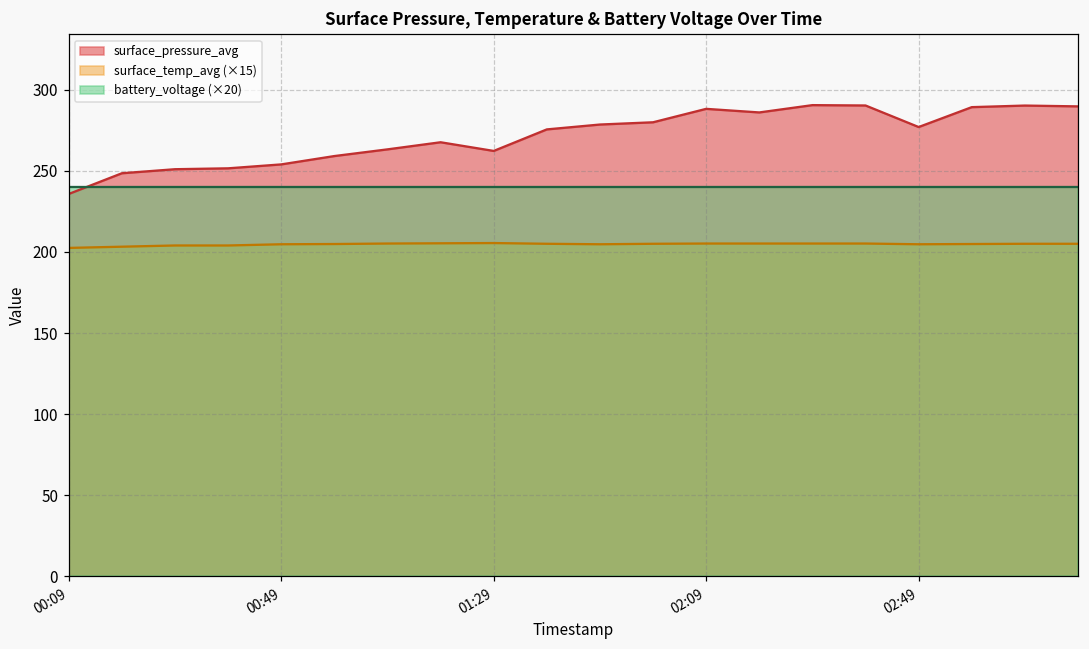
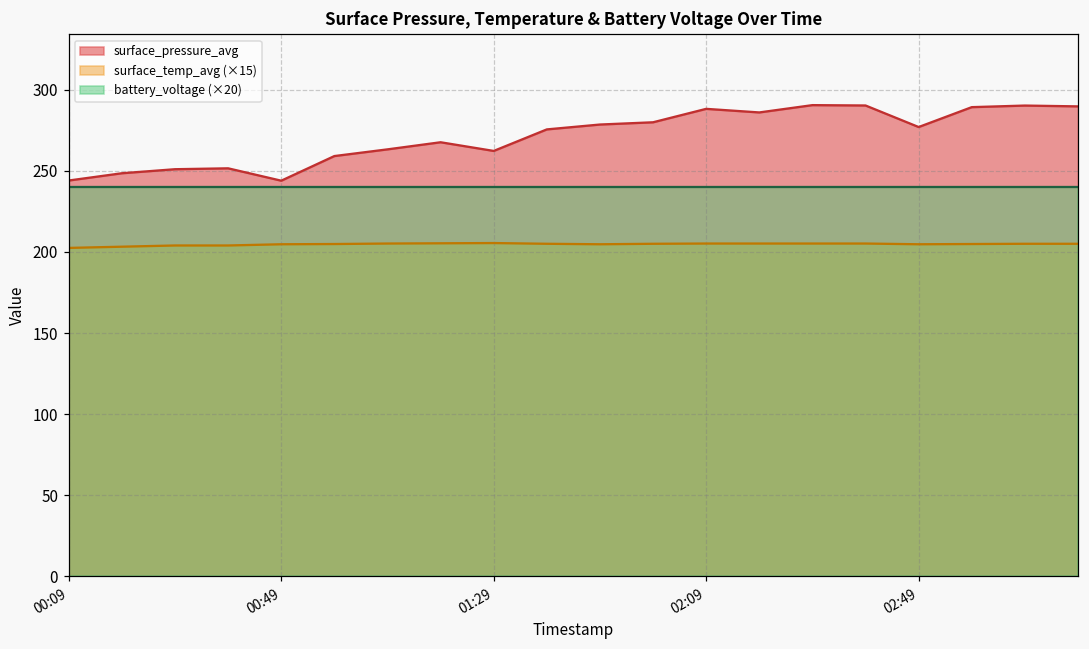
surface_pressure_avg, 00:09: 236 -> 244
surface_pressure_avg, 00:49: 254 -> 244
